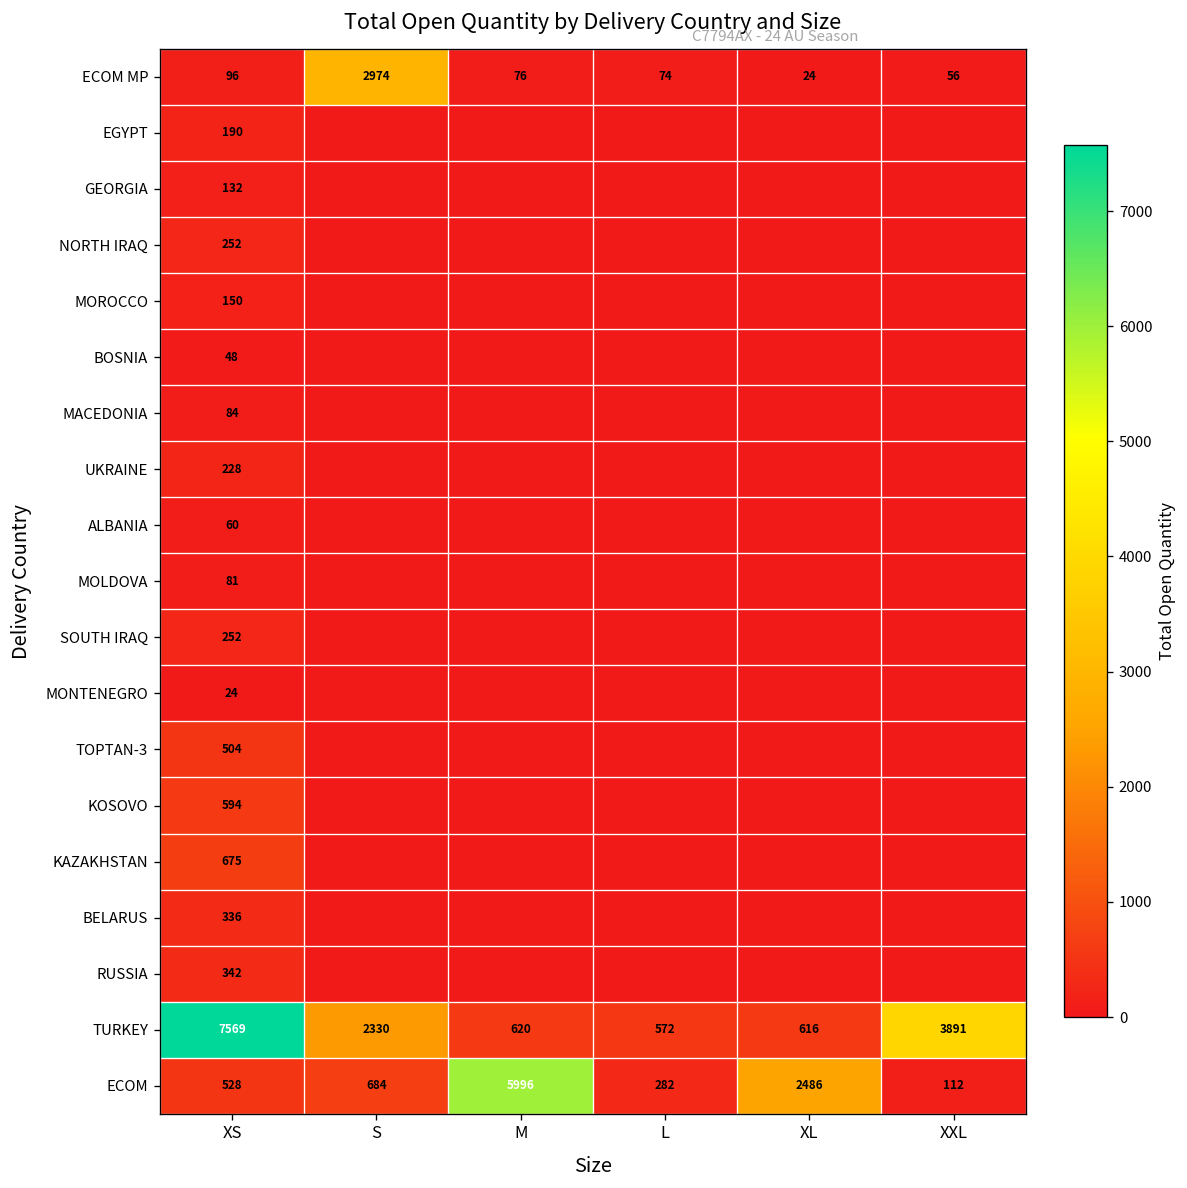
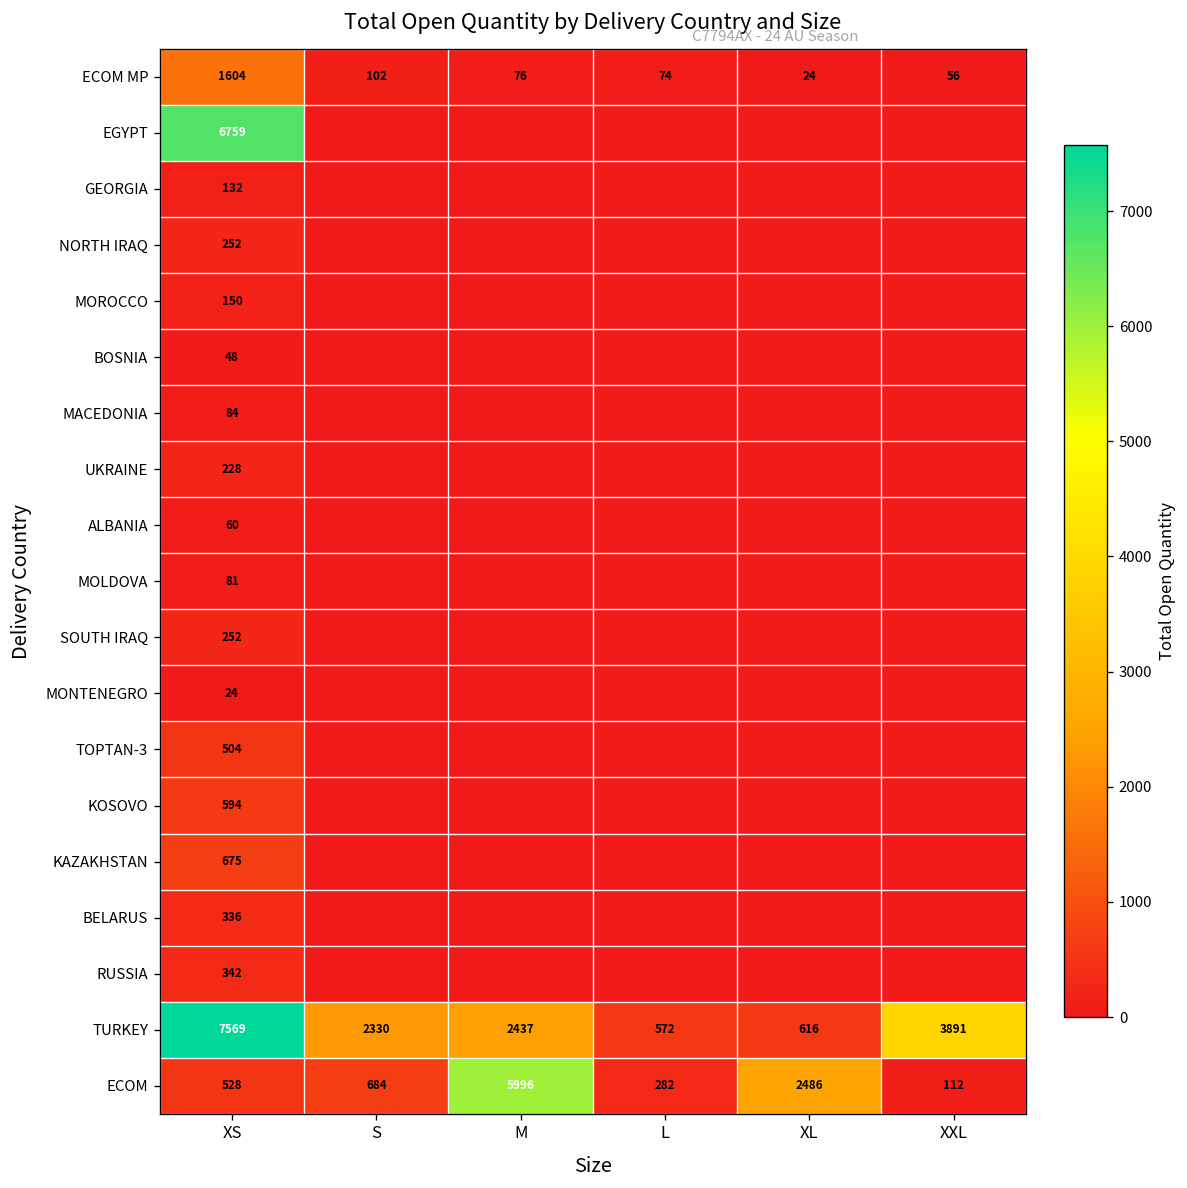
ECOM MP, XS: 96 -> 1604
ECOM MP, S: 2974 -> 102
EGYPT, XS: 190 -> 6759
TURKEY, M: 620 -> 2437
